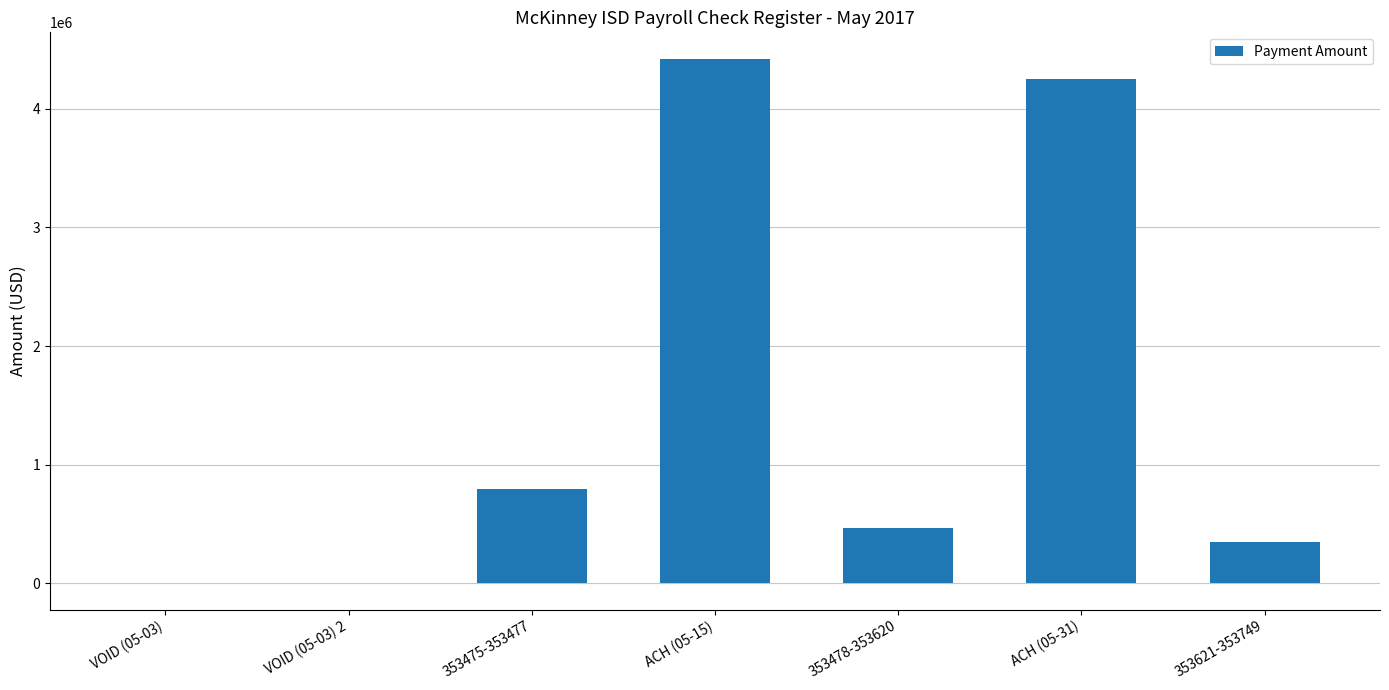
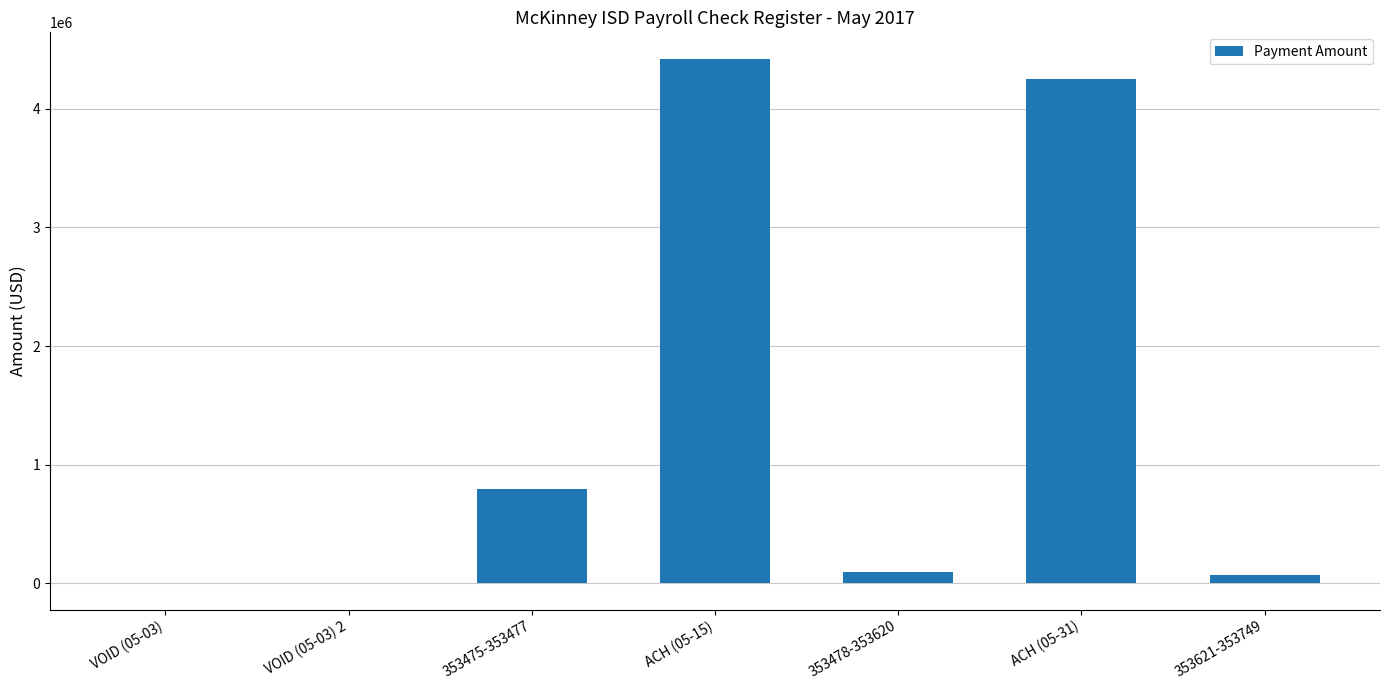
353478-353620: 460000 -> 90000
353621-353749: 350000 -> 70000
